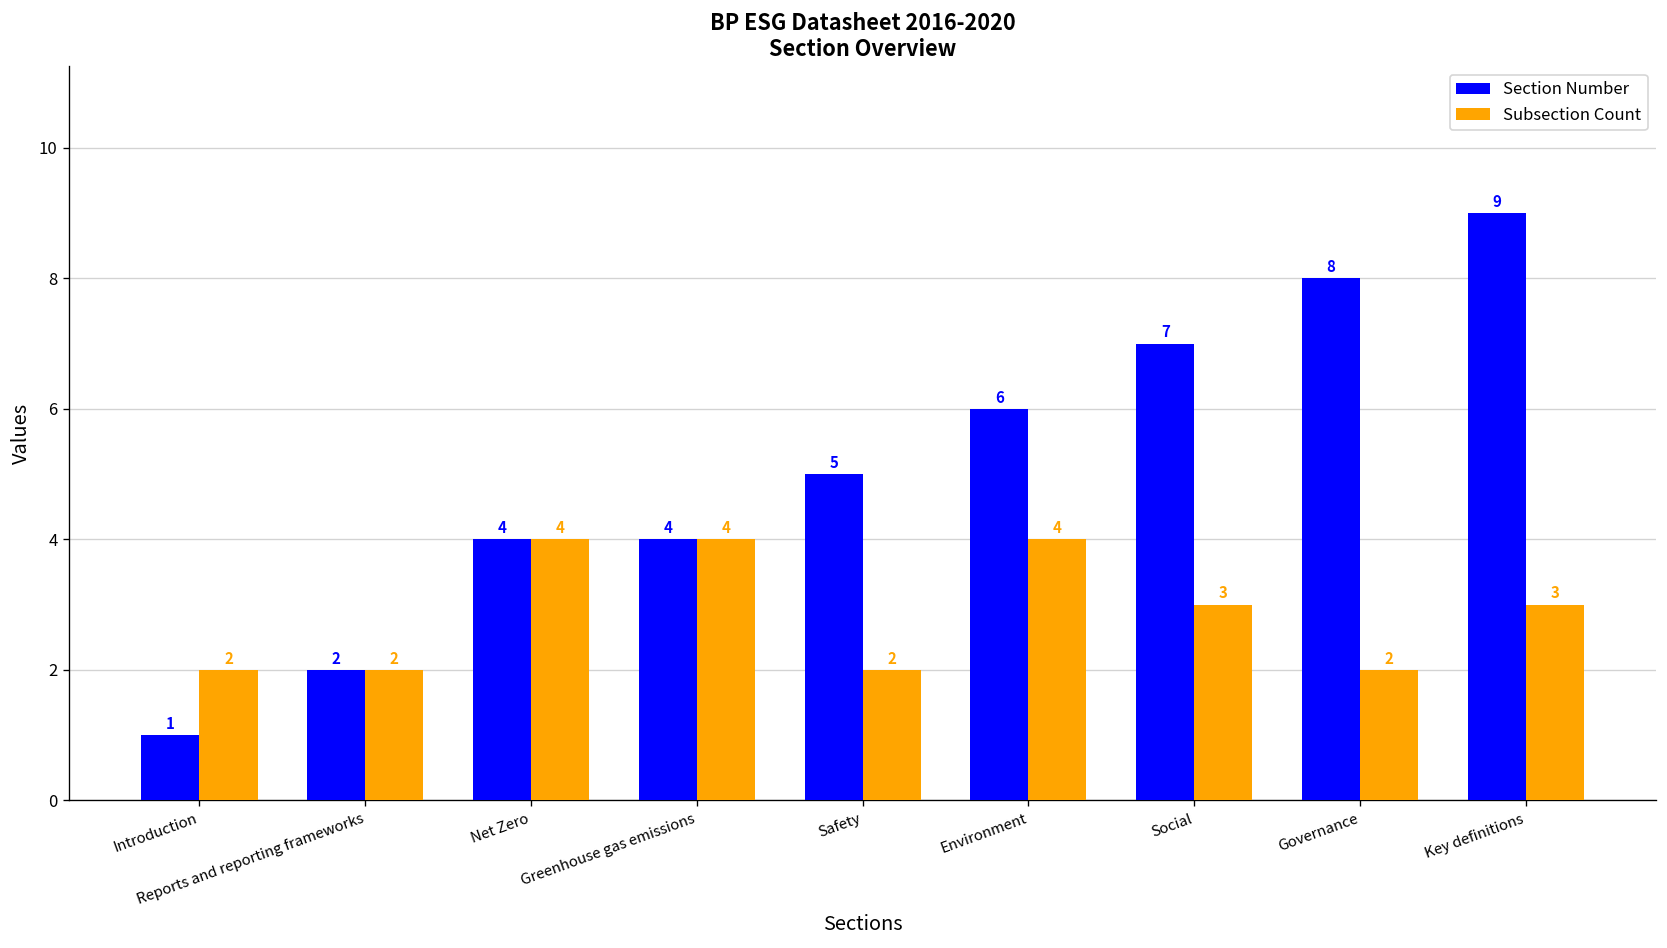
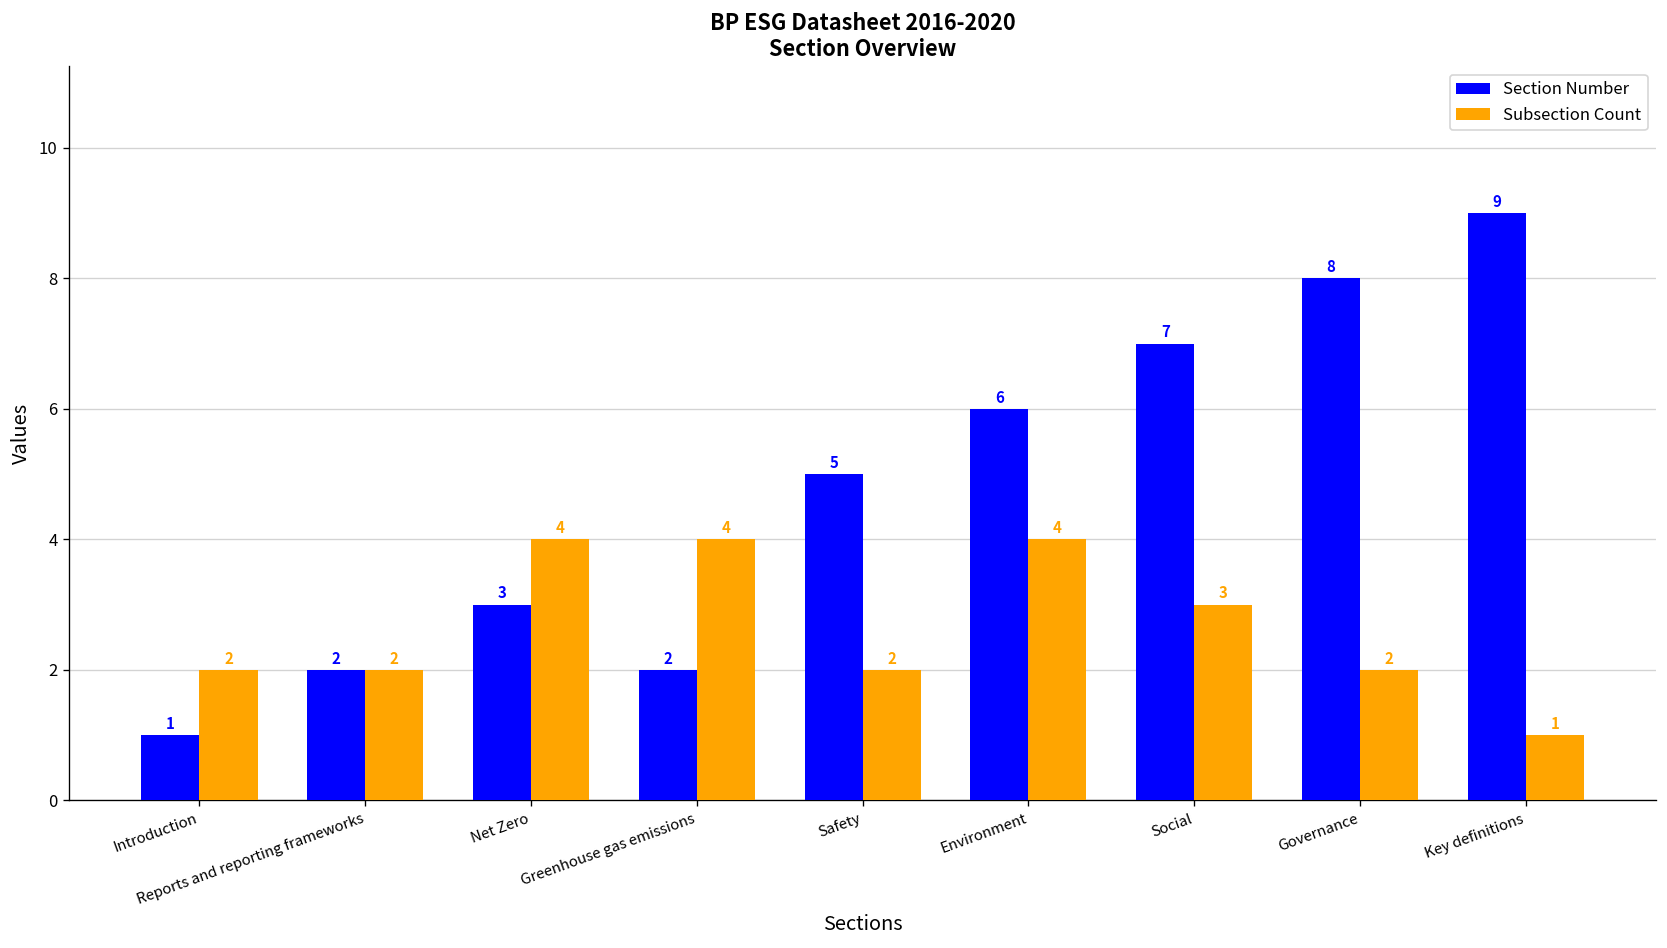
Section Number, Net Zero: 4 -> 3
Section Number, Greenhouse gas emissions: 4 -> 2
Subsection Count, Key definitions: 3 -> 1
